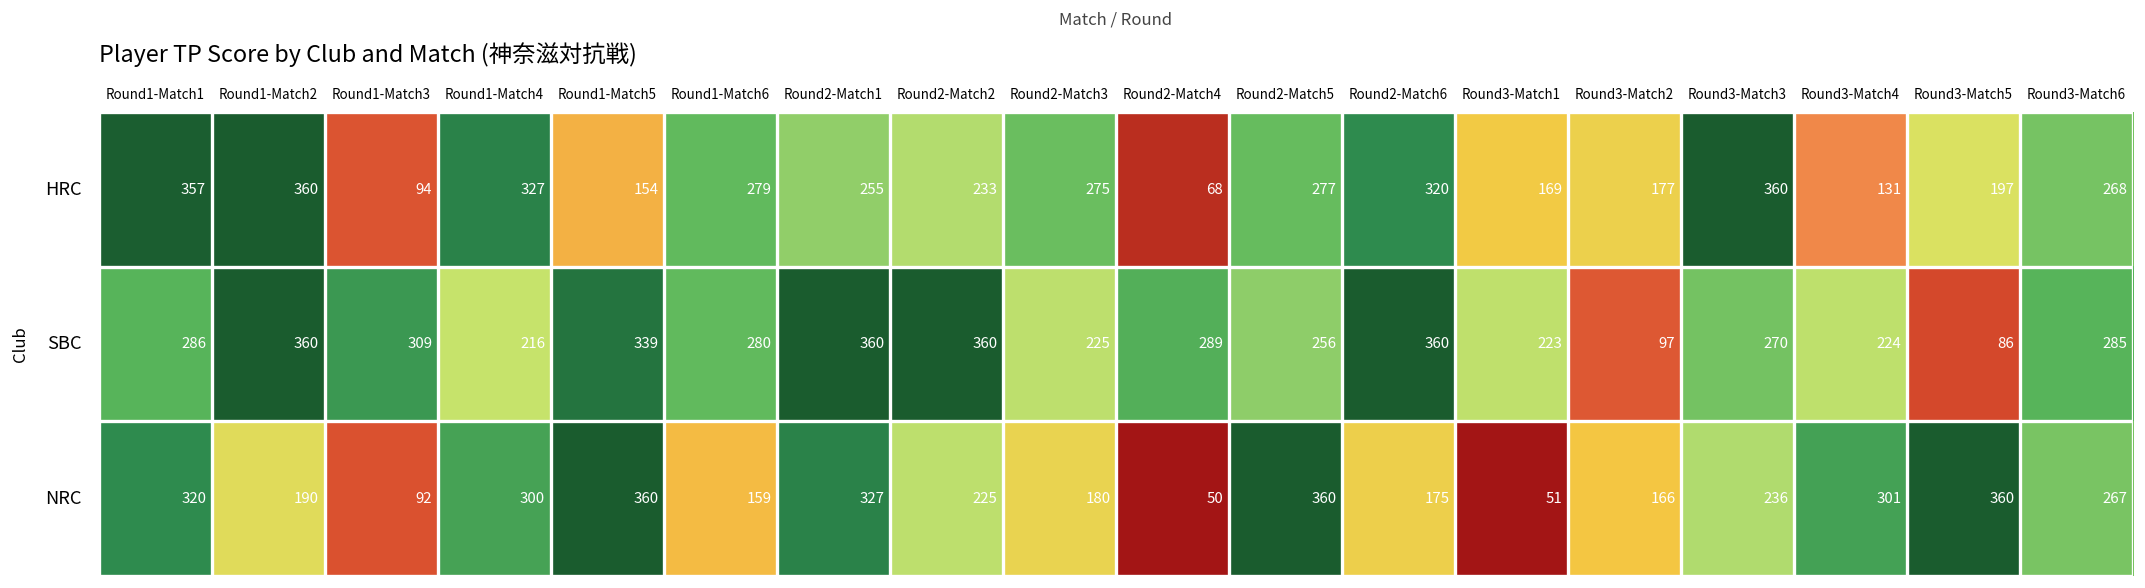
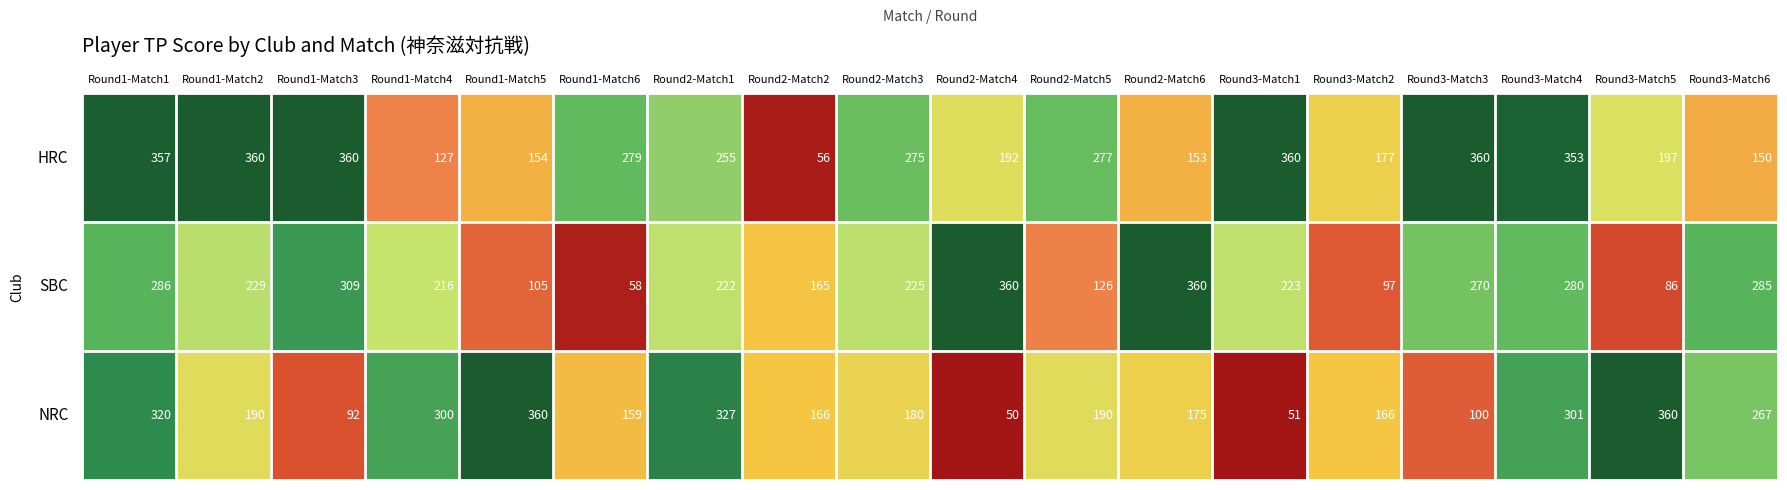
HRC, Round1-Match3: 94 -> 360
HRC, Round1-Match4: 327 -> 127
HRC, Round2-Match2: 233 -> 56
HRC, Round2-Match4: 68 -> 192
HRC, Round2-Match6: 320 -> 153
HRC, Round3-Match1: 169 -> 360
HRC, Round3-Match4: 131 -> 353
HRC, Round3-Match6: 268 -> 150
SBC, Round1-Match2: 360 -> 229
SBC, Round1-Match5: 339 -> 105
SBC, Round1-Match6: 280 -> 58
SBC, Round2-Match1: 360 -> 222
SBC, Round2-Match2: 360 -> 165
SBC, Round2-Match4: 289 -> 360
SBC, Round2-Match5: 256 -> 126
SBC, Round3-Match4: 224 -> 280
NRC, Round2-Match2: 225 -> 166
NRC, Round2-Match5: 360 -> 190
NRC, Round3-Match3: 236 -> 100
